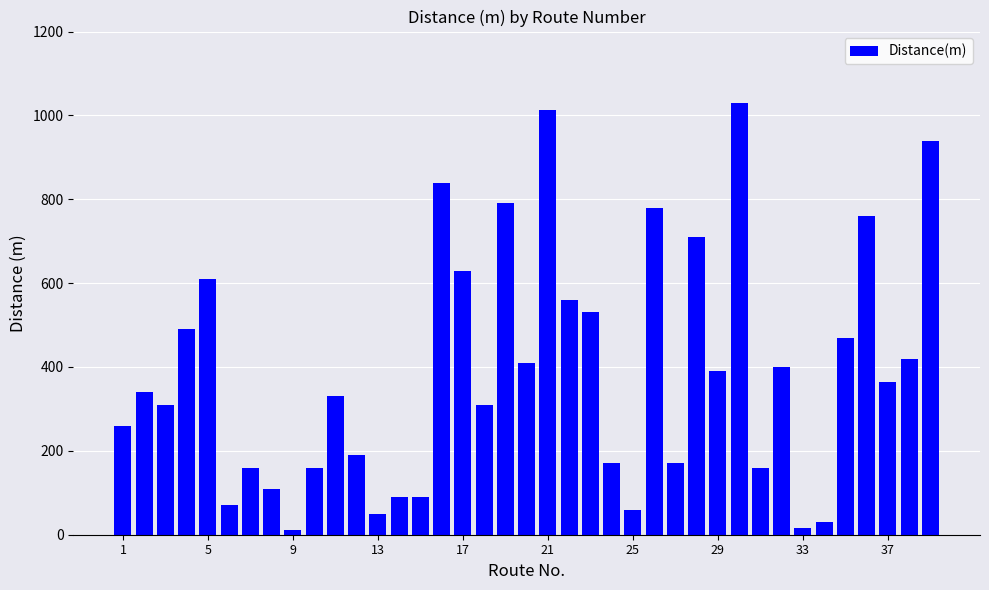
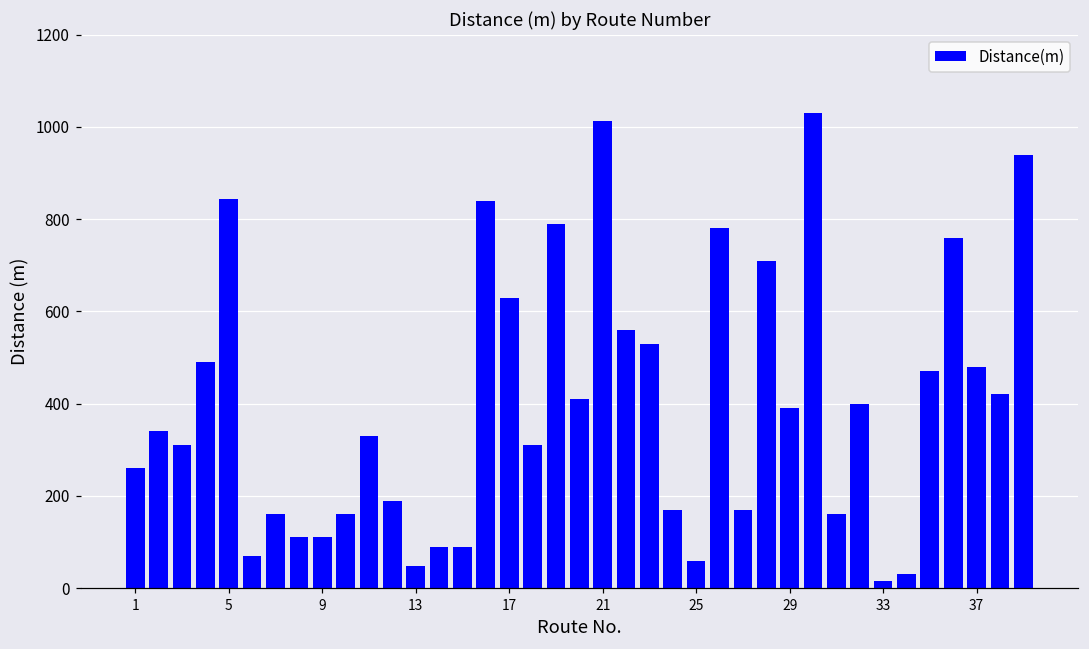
5: 610 -> 840
9: 10 -> 110
37: 370 -> 480
